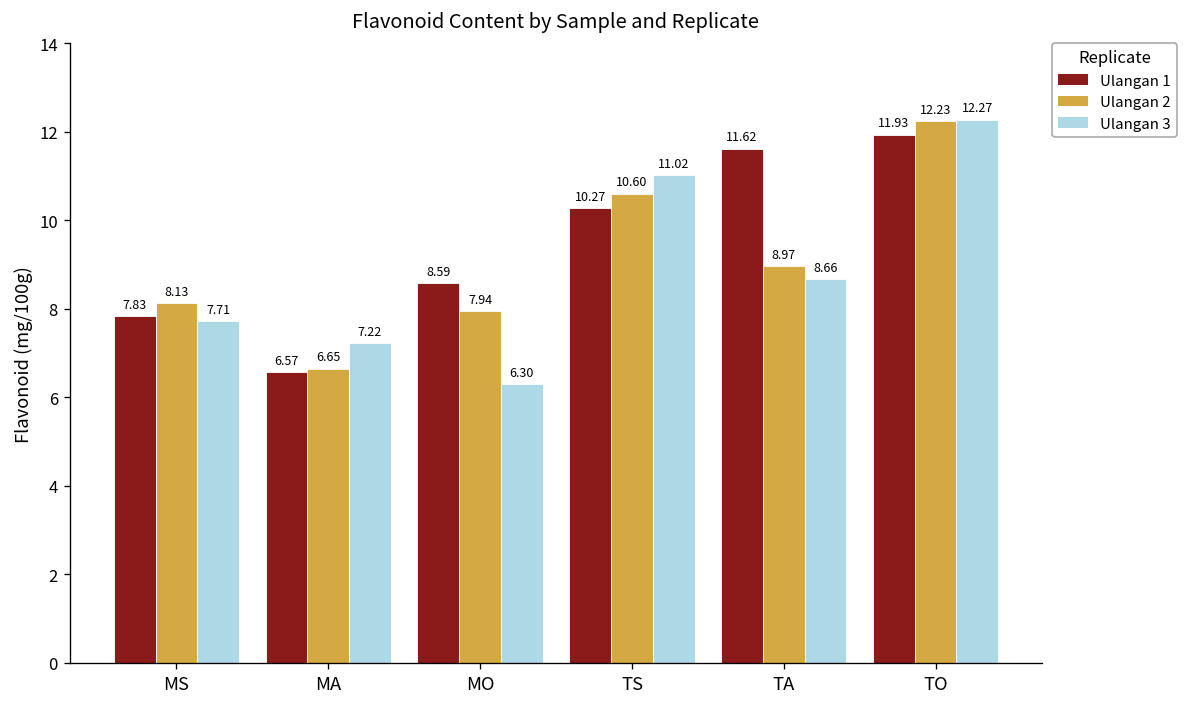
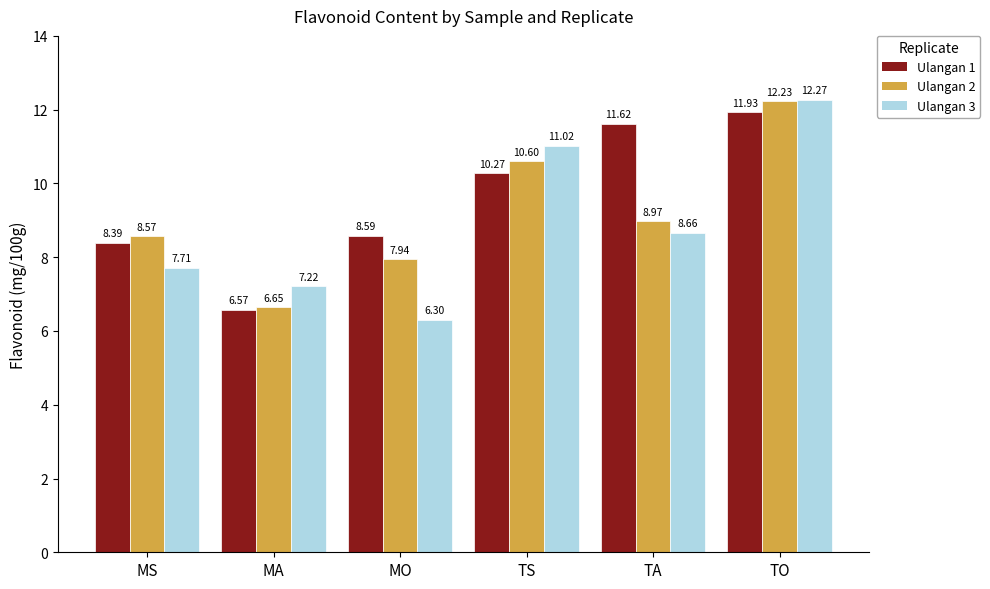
Ulangan 1, MS: 7.83 -> 8.39
Ulangan 2, MS: 8.13 -> 8.57
